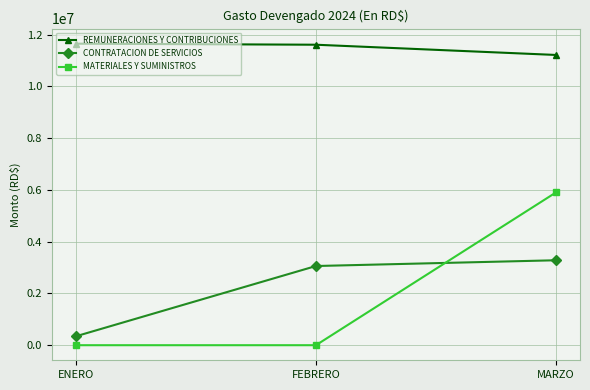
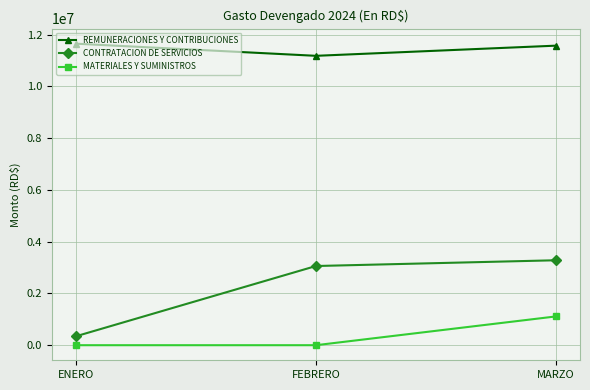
REMUNERACIONES Y CONTRIBUCIONES, FEBRERO: 11600000 -> 11200000
REMUNERACIONES Y CONTRIBUCIONES, MARZO: 11200000 -> 11600000
MATERIALES Y SUMINISTROS, MARZO: 5900000 -> 1100000
